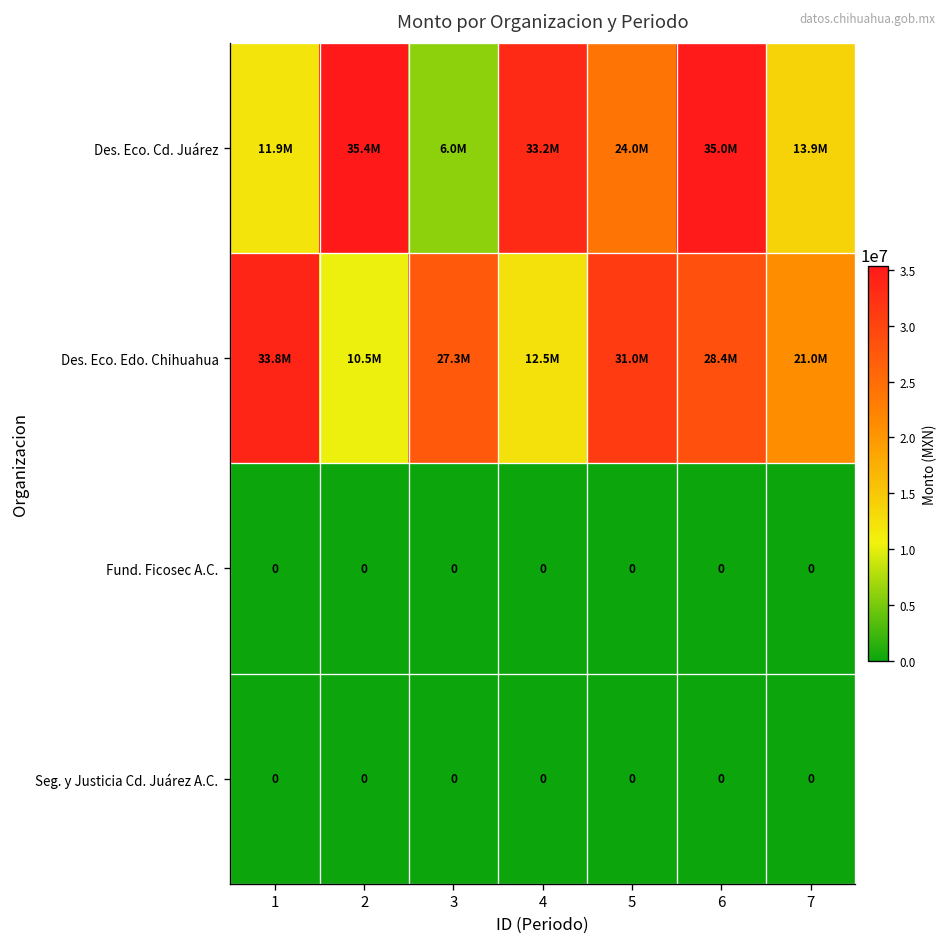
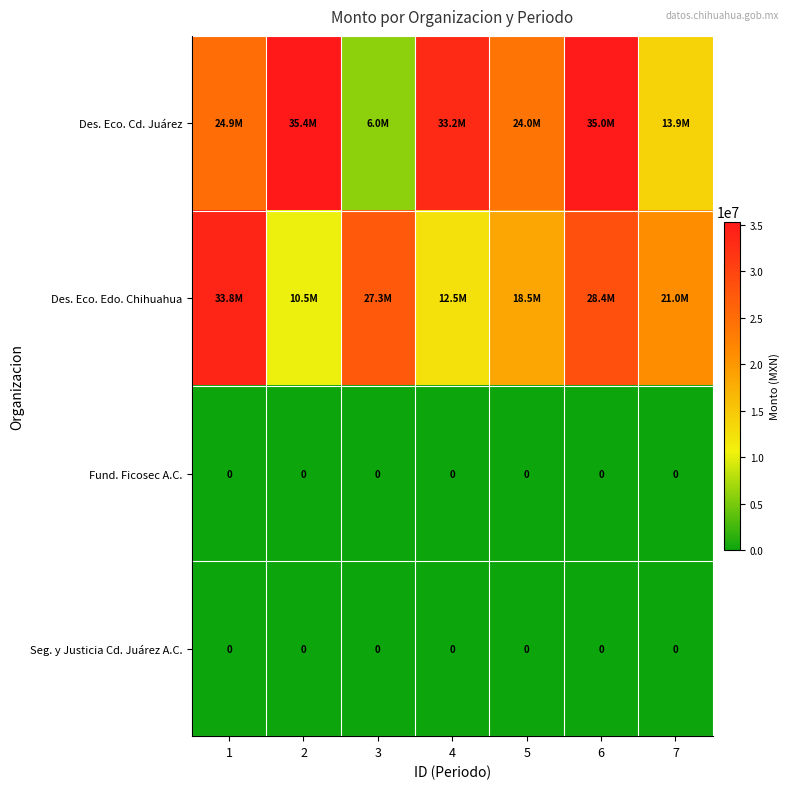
Des. Eco. Cd. Juárez, 1: 11.9M -> 24.9M
Des. Eco. Edo. Chihuahua, 5: 31.0M -> 18.5M
